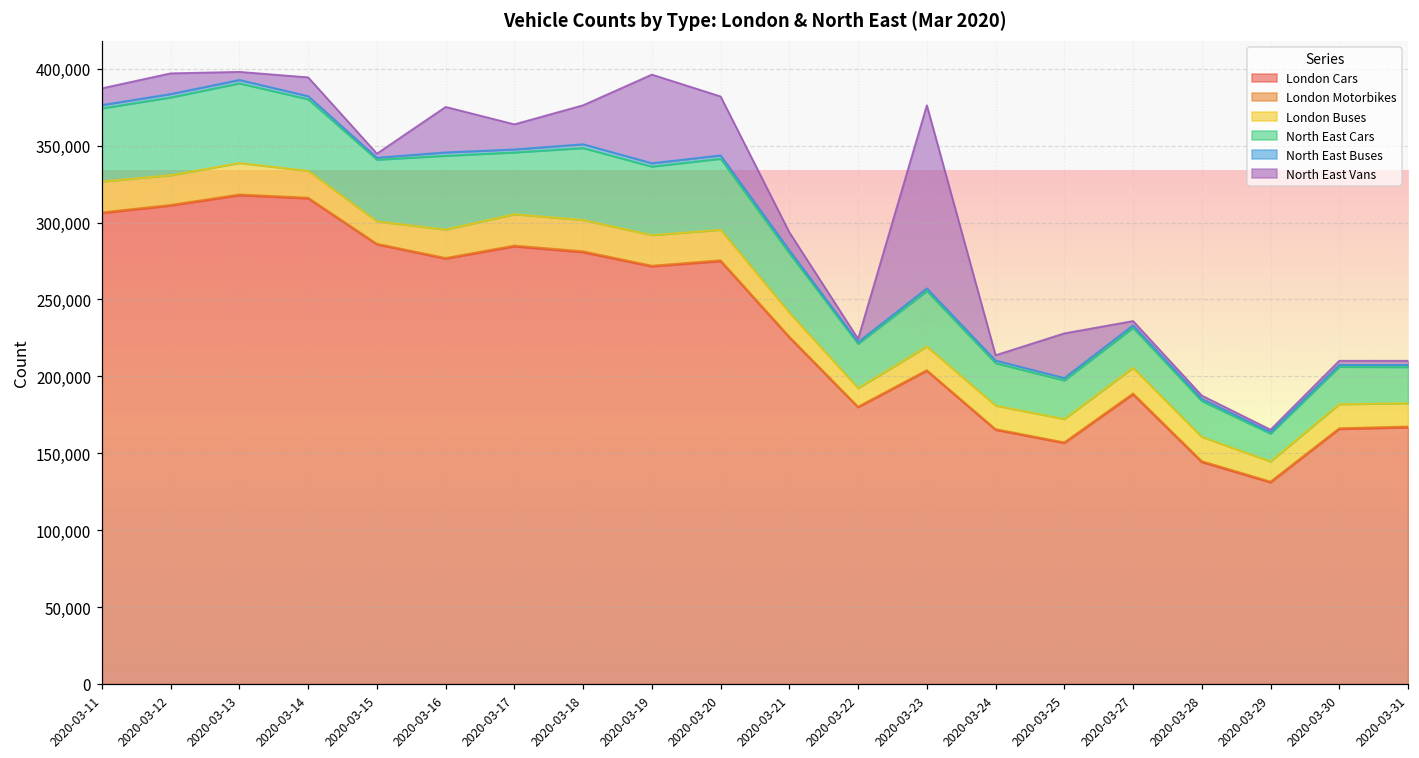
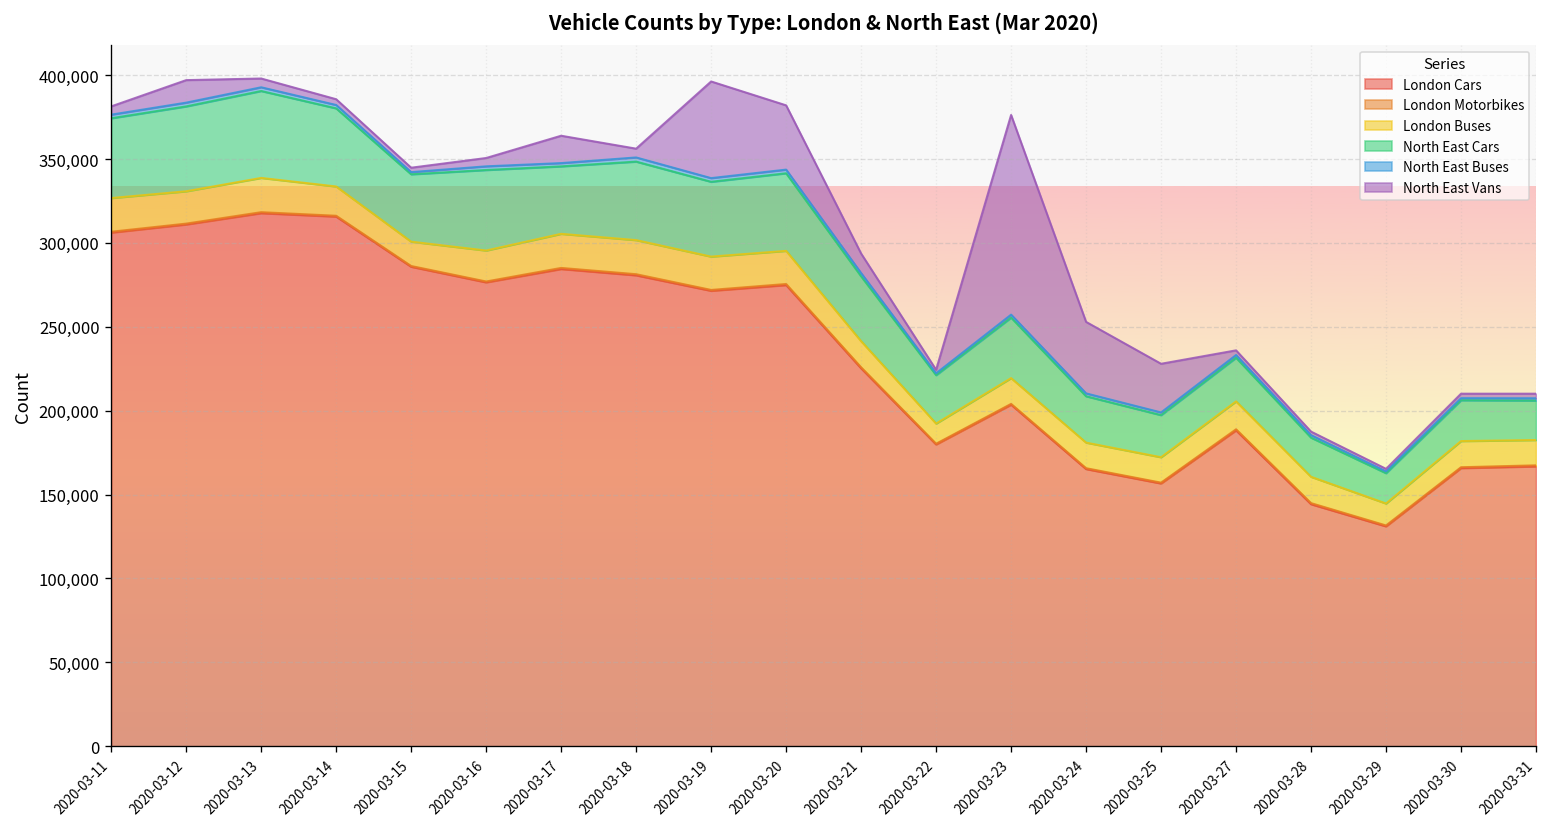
North East Vans, 2020-03-11: 11,000 -> 5,000
North East Vans, 2020-03-14: 12,000 -> 3,000
North East Vans, 2020-03-16: 30,000 -> 5,000
North East Vans, 2020-03-18: 25,000 -> 5,000
North East Vans, 2020-03-24: 3,000 -> 43,000
